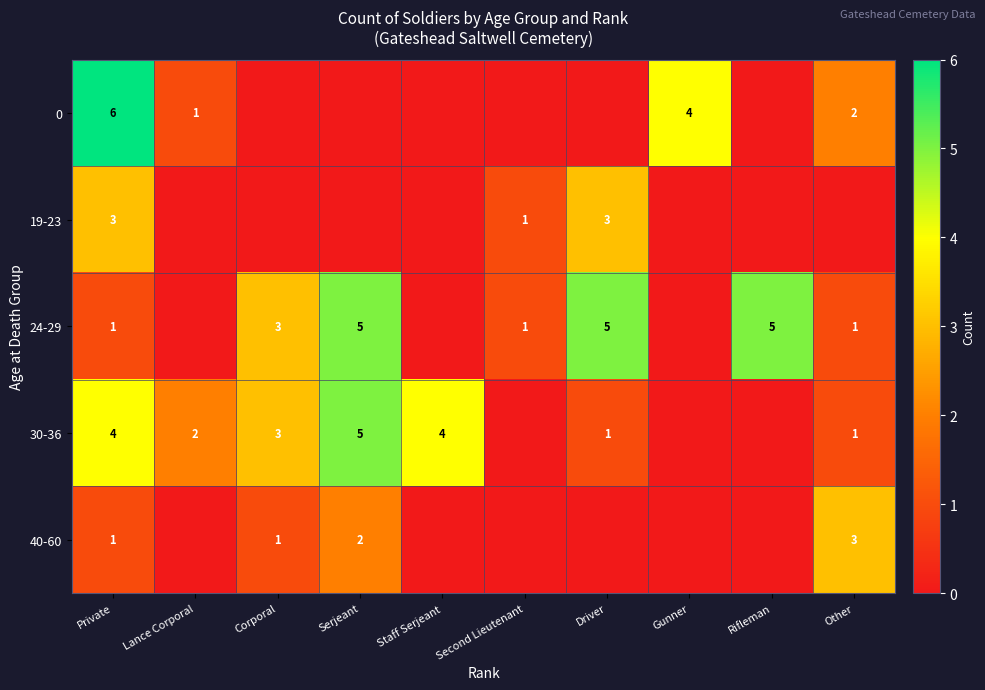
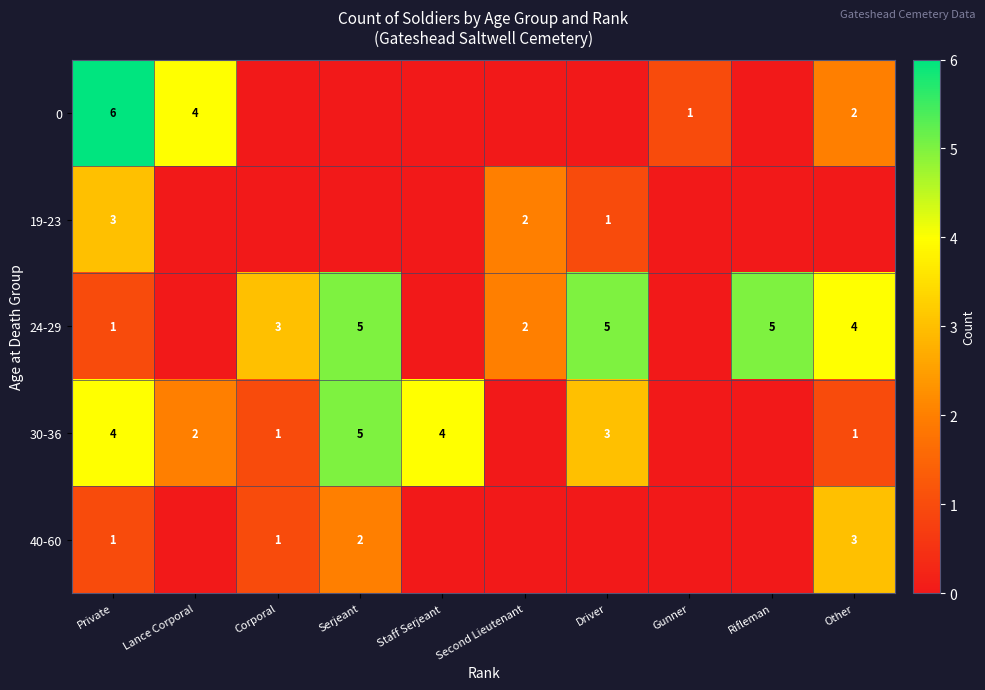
0, Lance Corporal: 1 -> 4
0, Gunner: 4 -> 1
19-23, Second Lieutenant: 1 -> 2
19-23, Driver: 3 -> 1
24-29, Second Lieutenant: 1 -> 2
24-29, Other: 1 -> 4
30-36, Corporal: 3 -> 1
30-36, Driver: 1 -> 3
